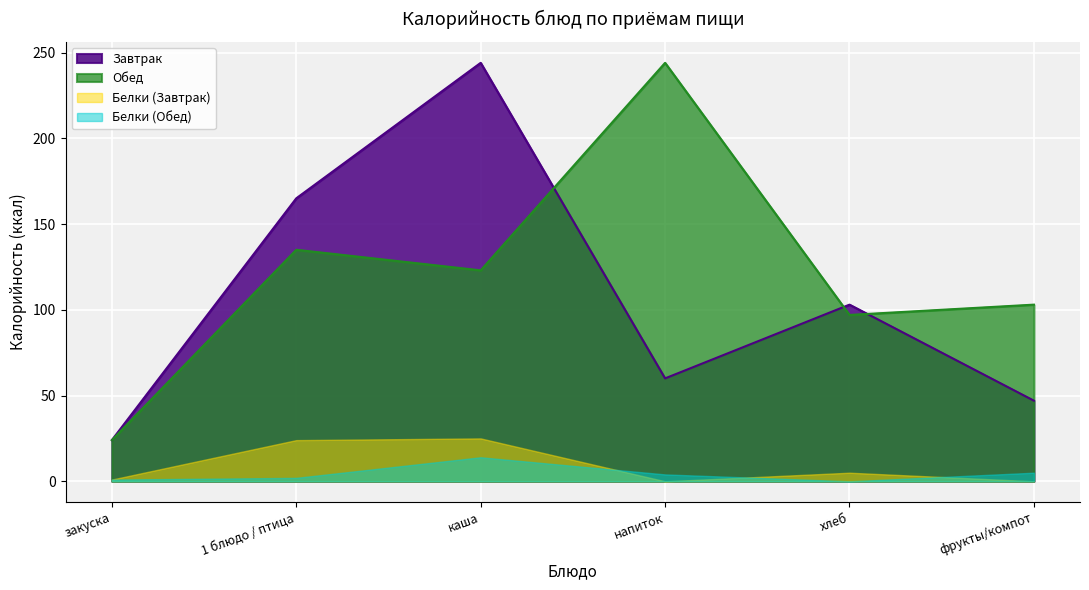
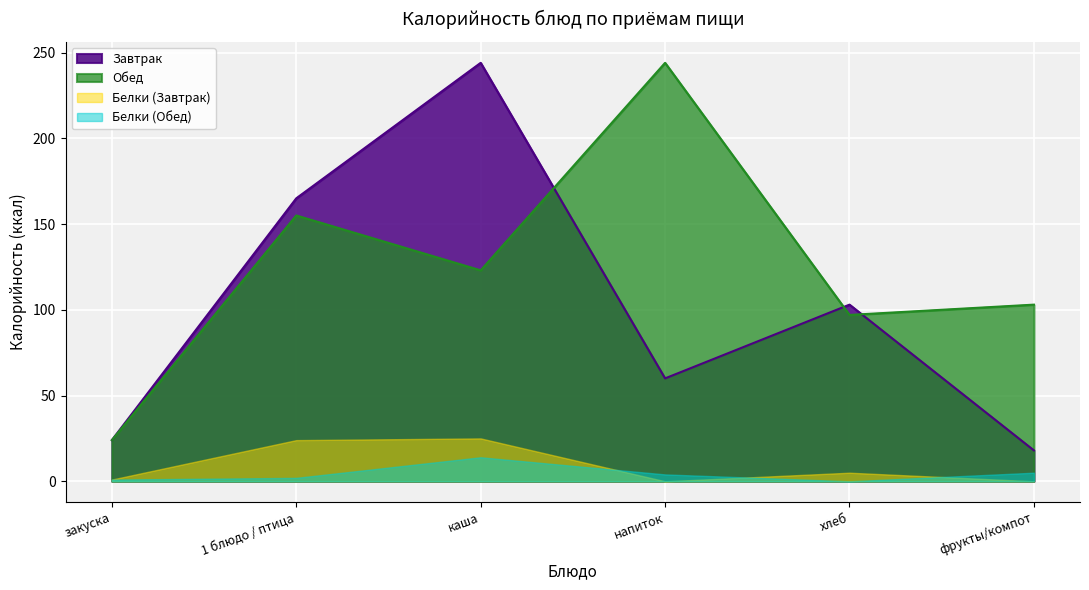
Обед, 1 блюдо / птица: 135 -> 155
Завтрак, фрукты/компот: 47 -> 18
